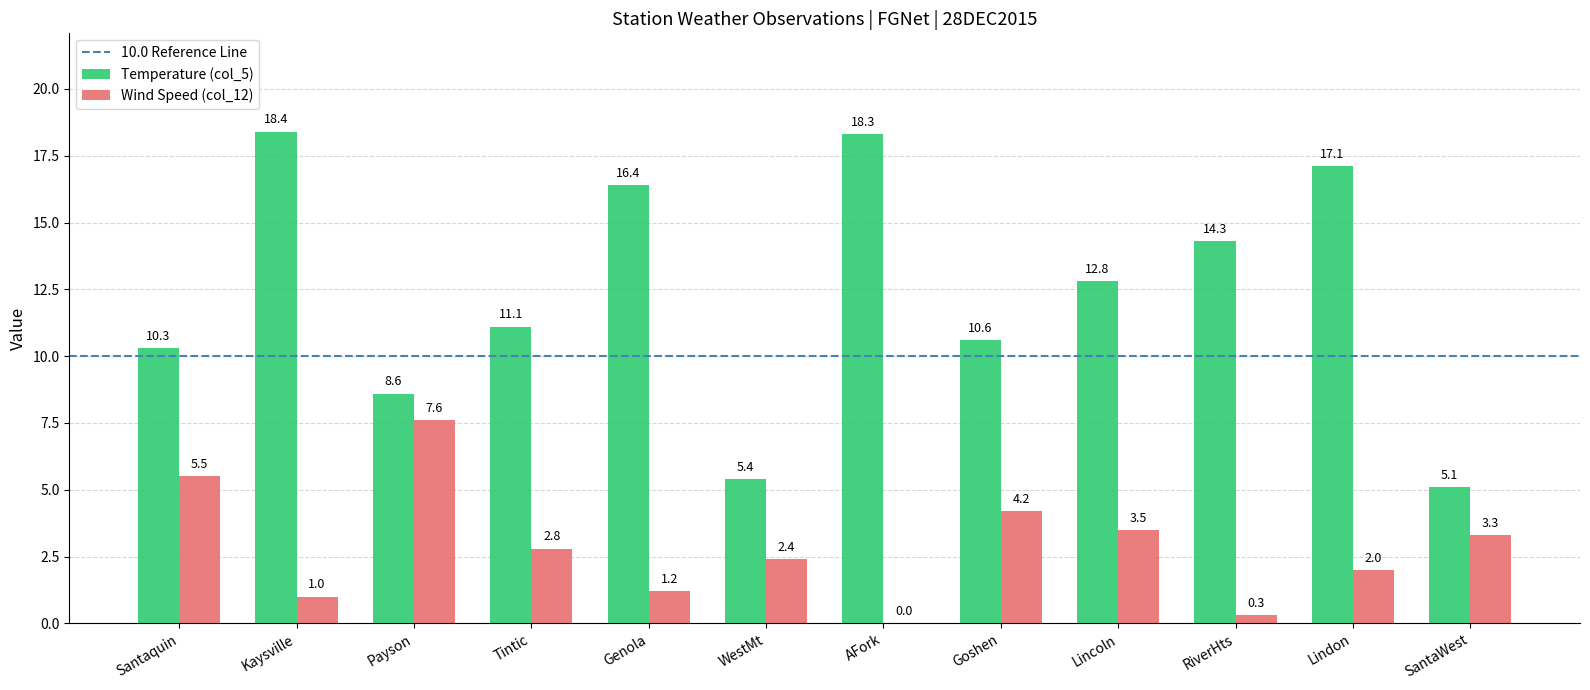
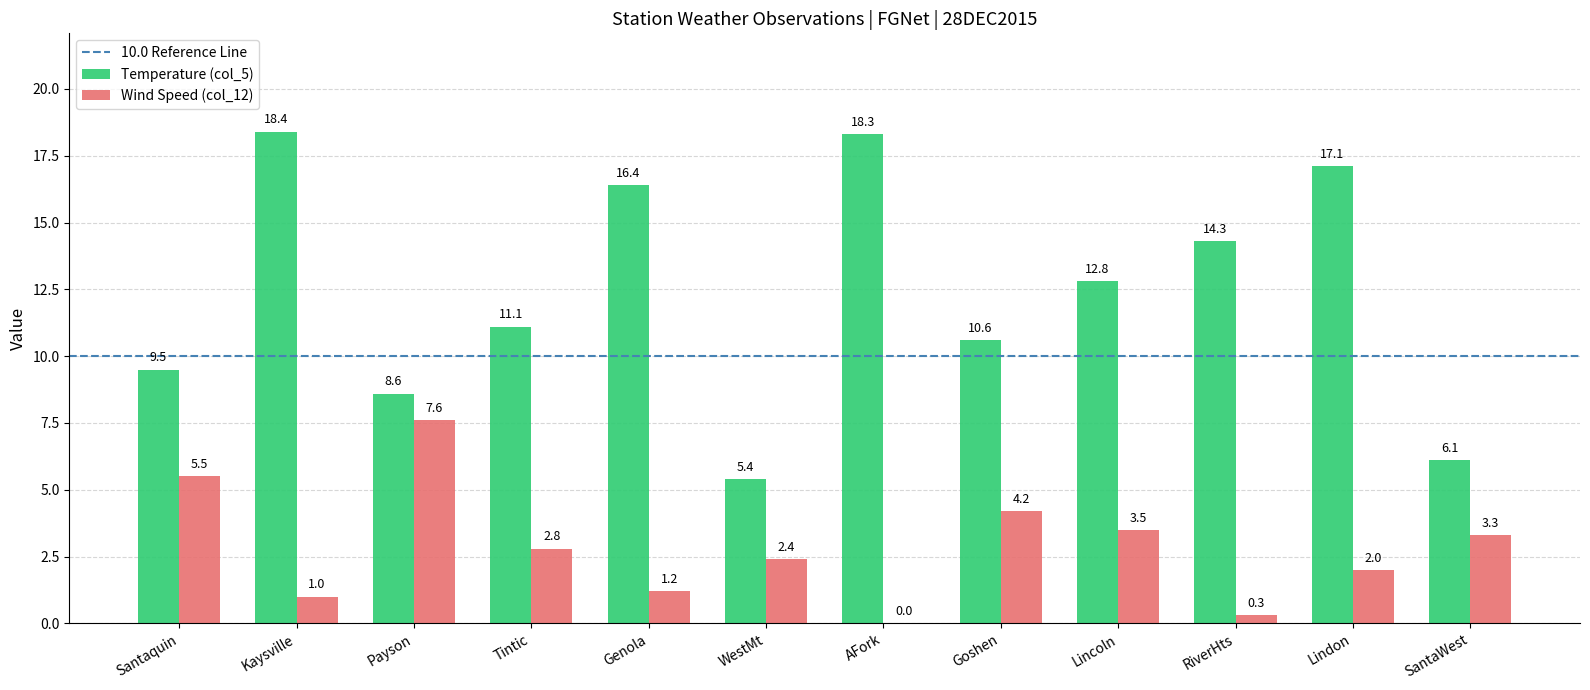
Temperature (col_5), Santaquin: 10.3 -> 9.5
Temperature (col_5), SantaWest: 5.1 -> 6.1
